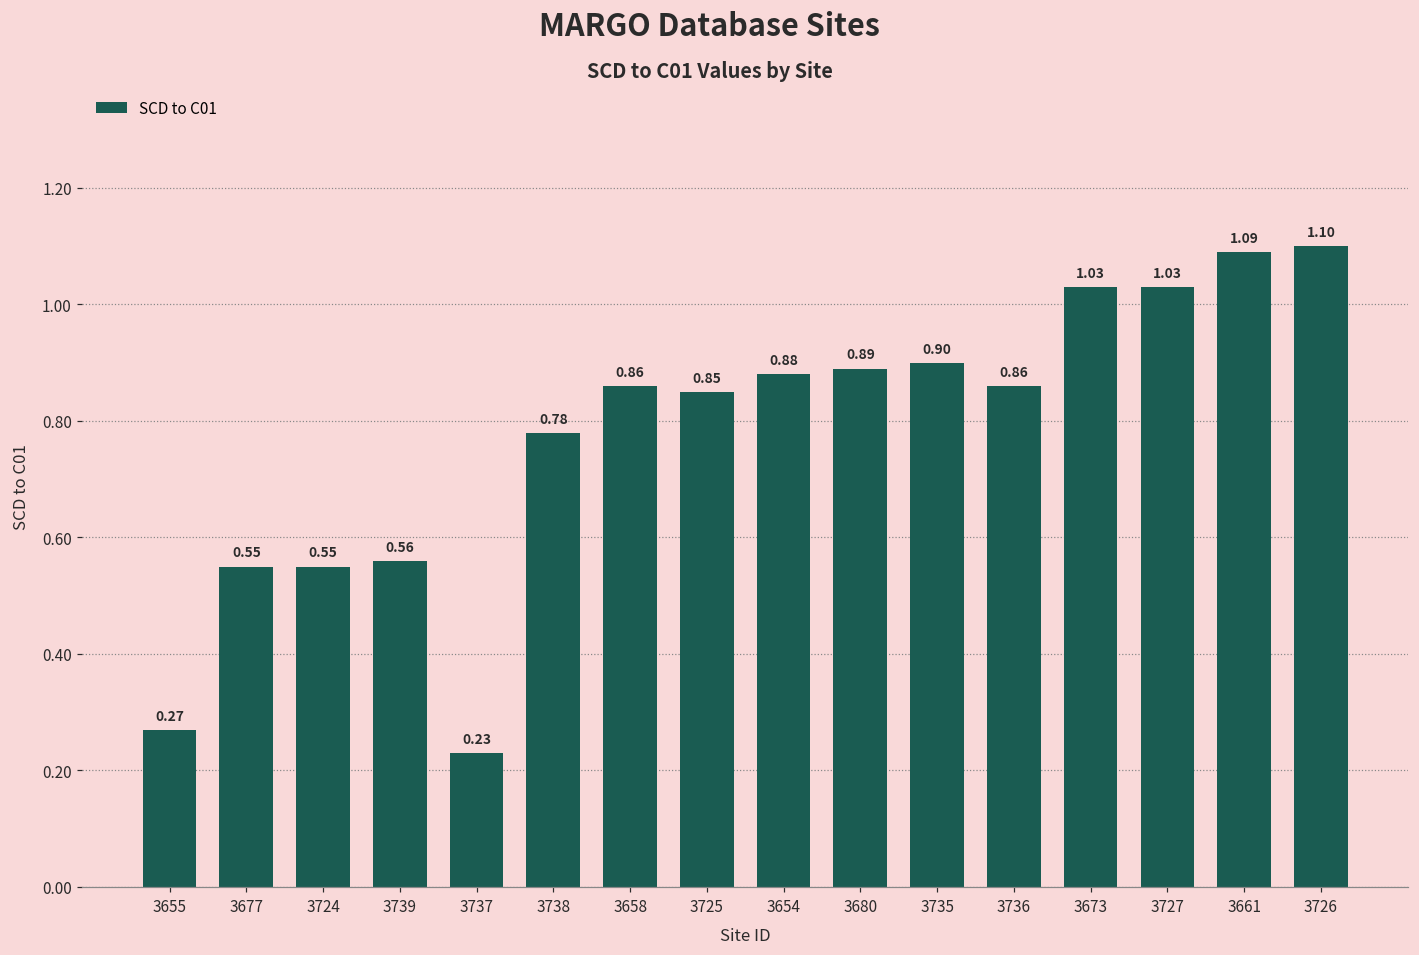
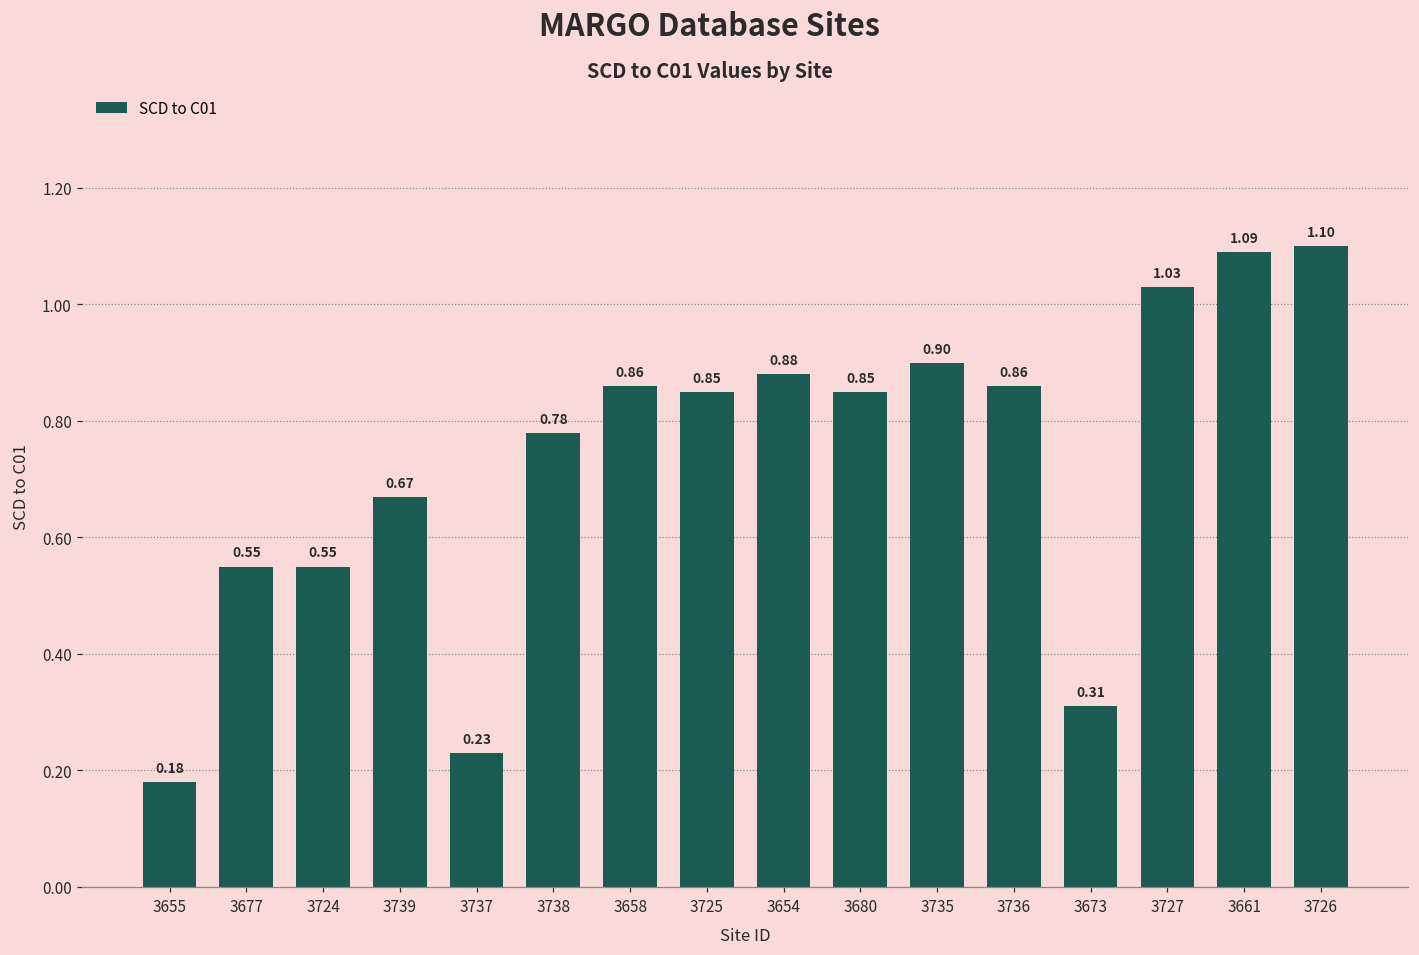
3655: 0.27 -> 0.18
3739: 0.56 -> 0.67
3680: 0.89 -> 0.85
3673: 1.03 -> 0.31
